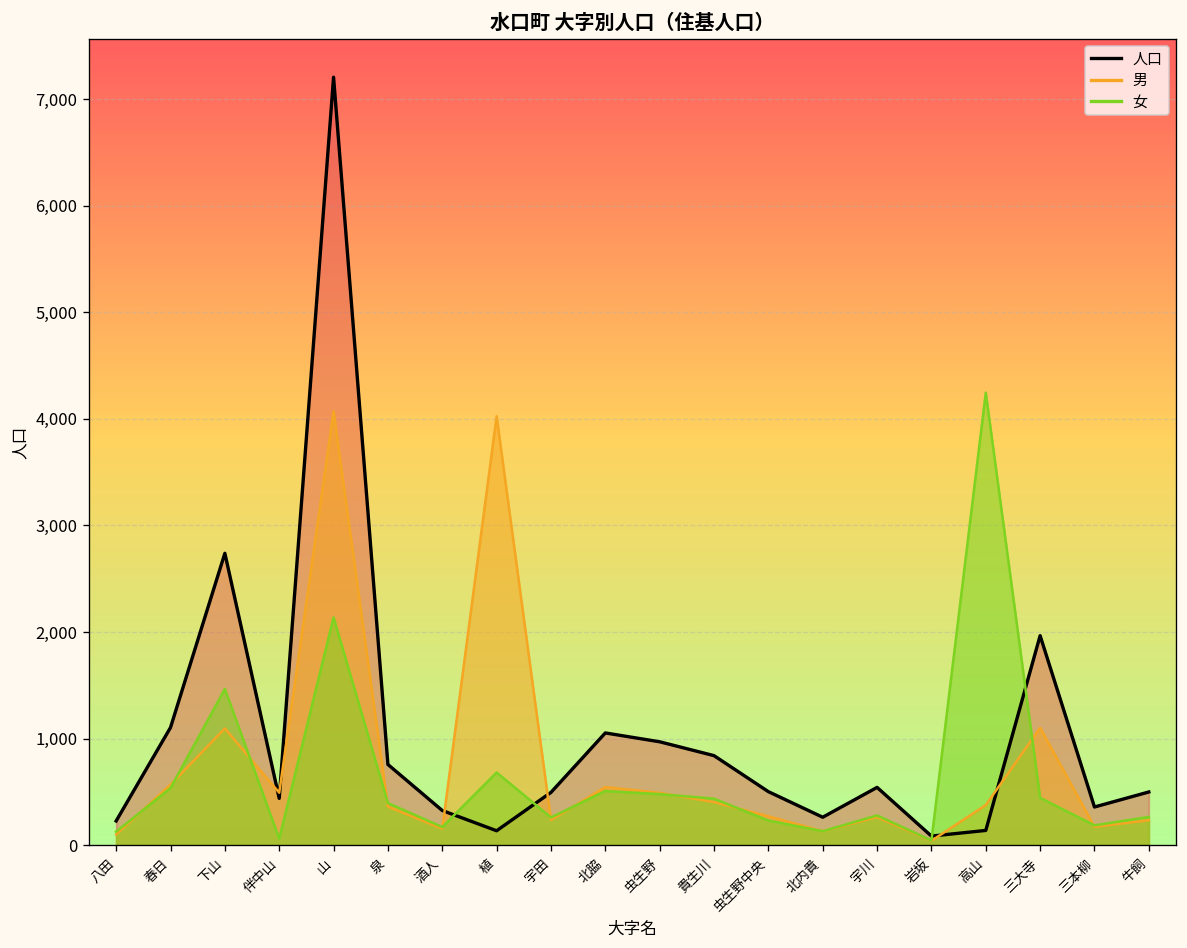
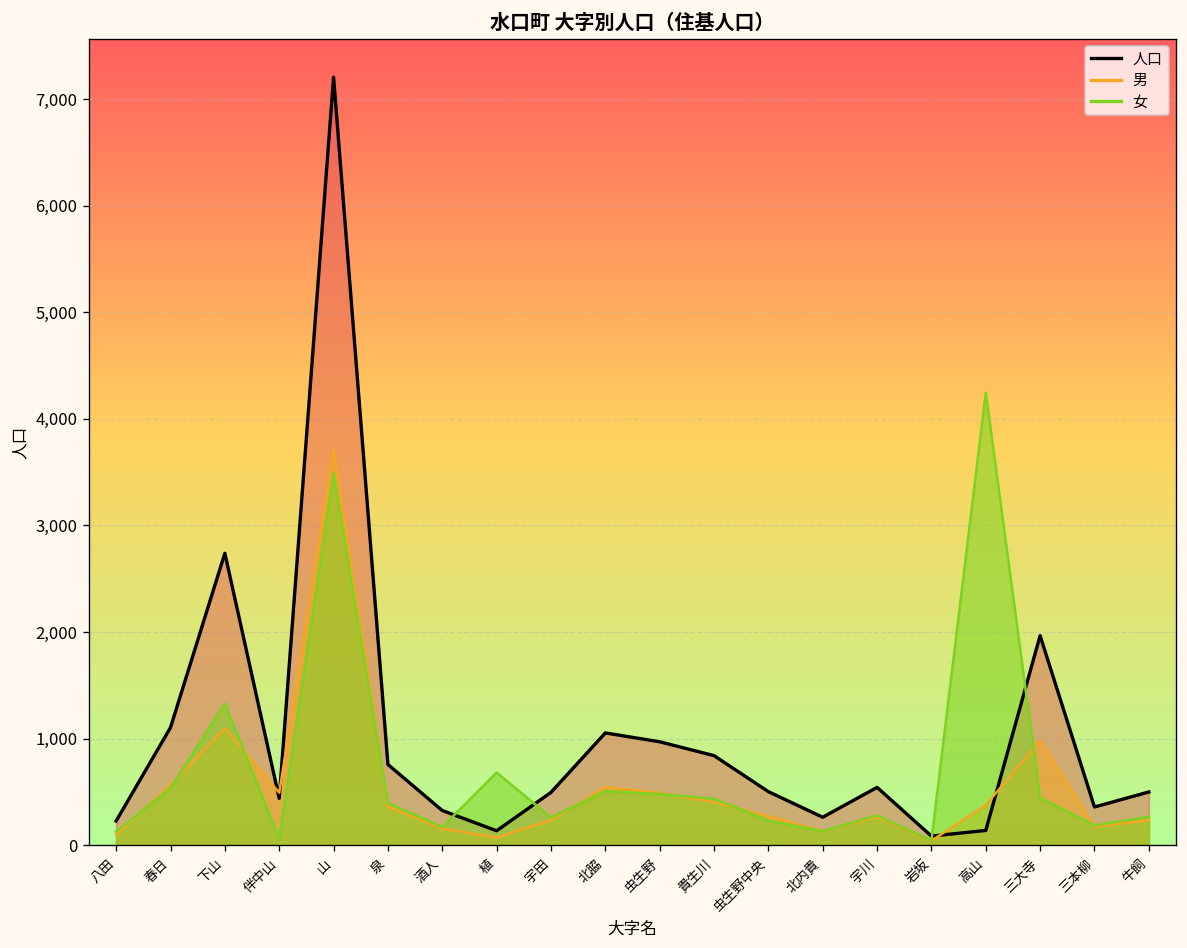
女, 下山: 1,500 -> 1,300
男, 山: 4,100 -> 3,700
女, 山: 2,100 -> 3,500
男, 植: 4,000 -> 100
男, 三大寺: 1,100 -> 1,000
